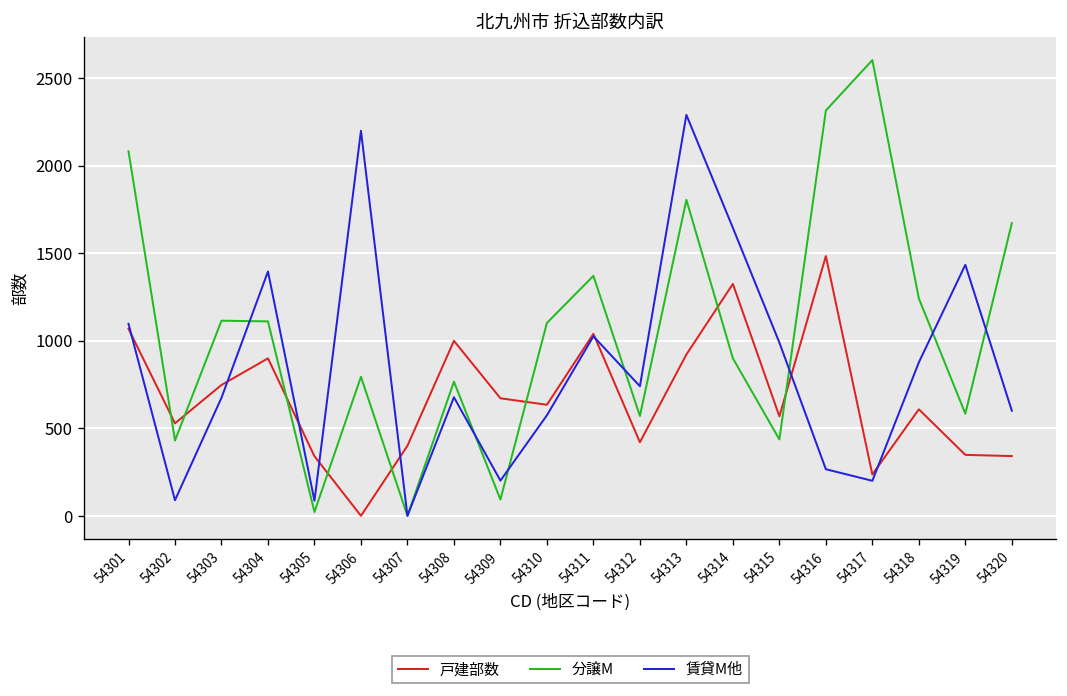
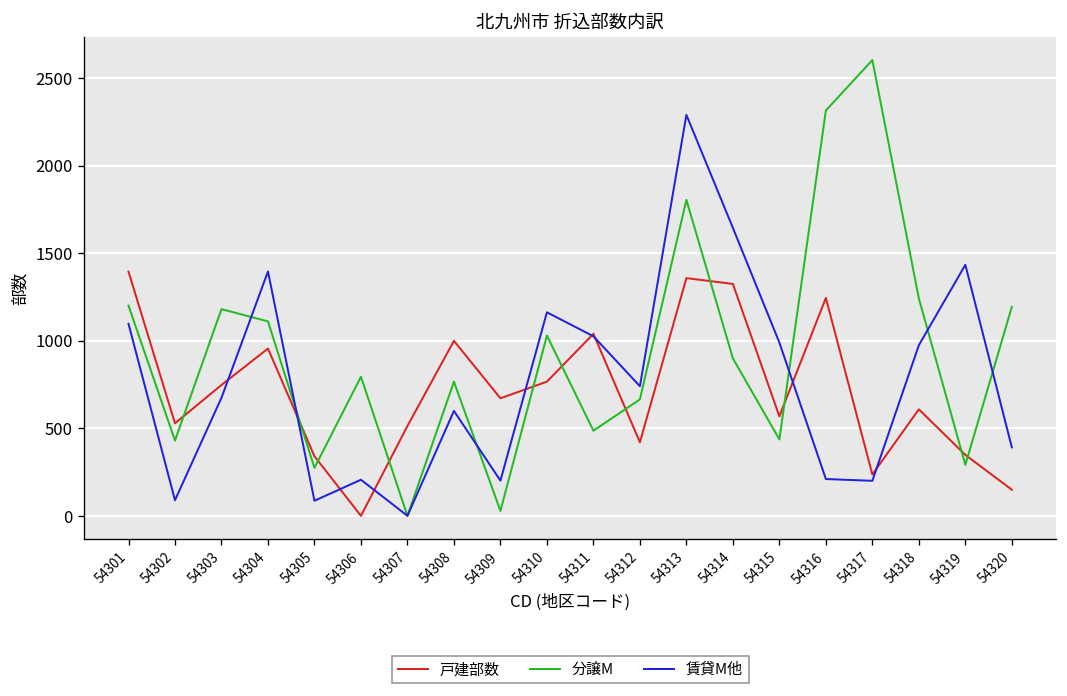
戸建部数, 54301: 1070 -> 1390
分譲M, 54301: 2080 -> 1200
分譲M, 54303: 1110 -> 1180
戸建部数, 54304: 900 -> 960
分譲M, 54305: 20 -> 270
賃貸M他, 54306: 2200 -> 210
戸建部数, 54307: 400 -> 510
賃貸M他, 54308: 680 -> 600
分譲M, 54309: 90 -> 30
戸建部数, 54310: 630 -> 770
分譲M, 54310: 1100 -> 1030
賃貸M他, 54310: 570 -> 1160
分譲M, 54311: 1370 -> 490
分譲M, 54312: 570 -> 670
戸建部数, 54313: 920 -> 1360
戸建部数, 54316: 1480 -> 1240
賃貸M他, 54316: 270 -> 210
賃貸M他, 54318: 880 -> 970
分譲M, 54319: 580 -> 290
戸建部数, 54320: 340 -> 150
分譲M, 54320: 1670 -> 1190
賃貸M他, 54320: 600 -> 390
